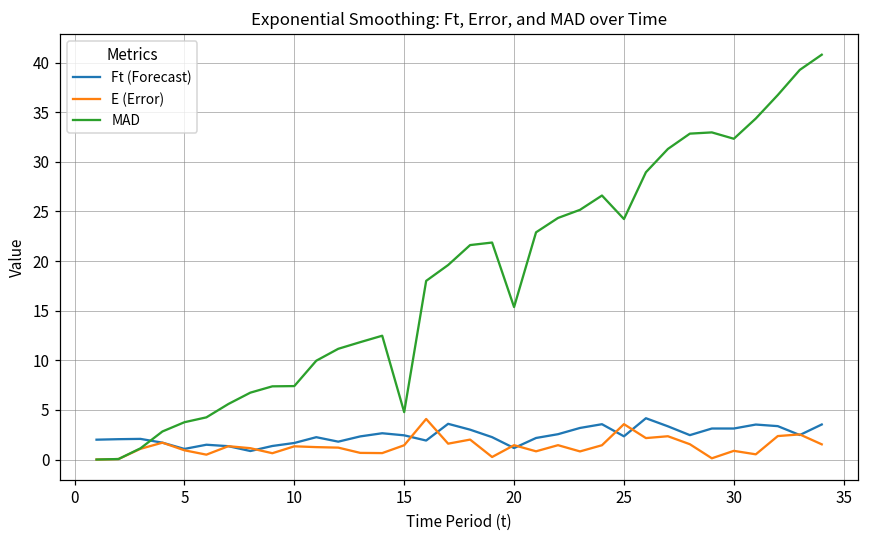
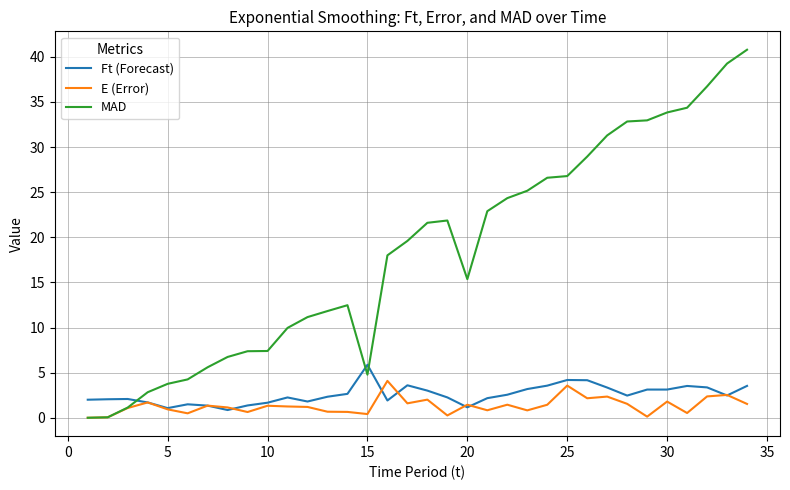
Ft (Forecast), 15: 2 -> 6
E (Error), 15: 1 -> 0
Ft (Forecast), 25: 2 -> 4
MAD, 25: 24 -> 27
E (Error), 30: 1 -> 2
MAD, 30: 32 -> 34
